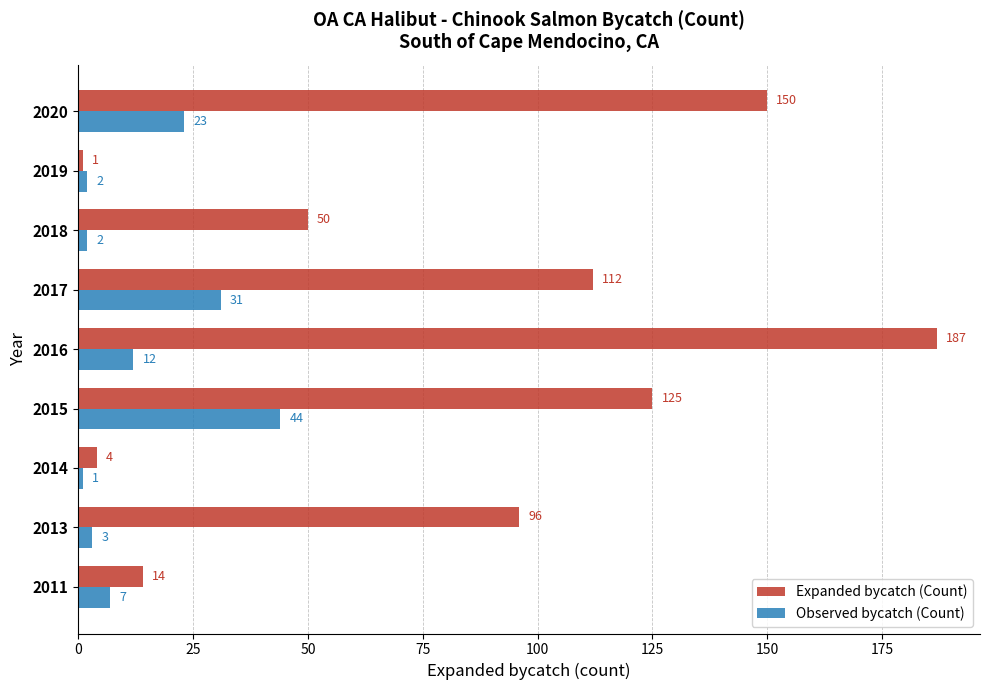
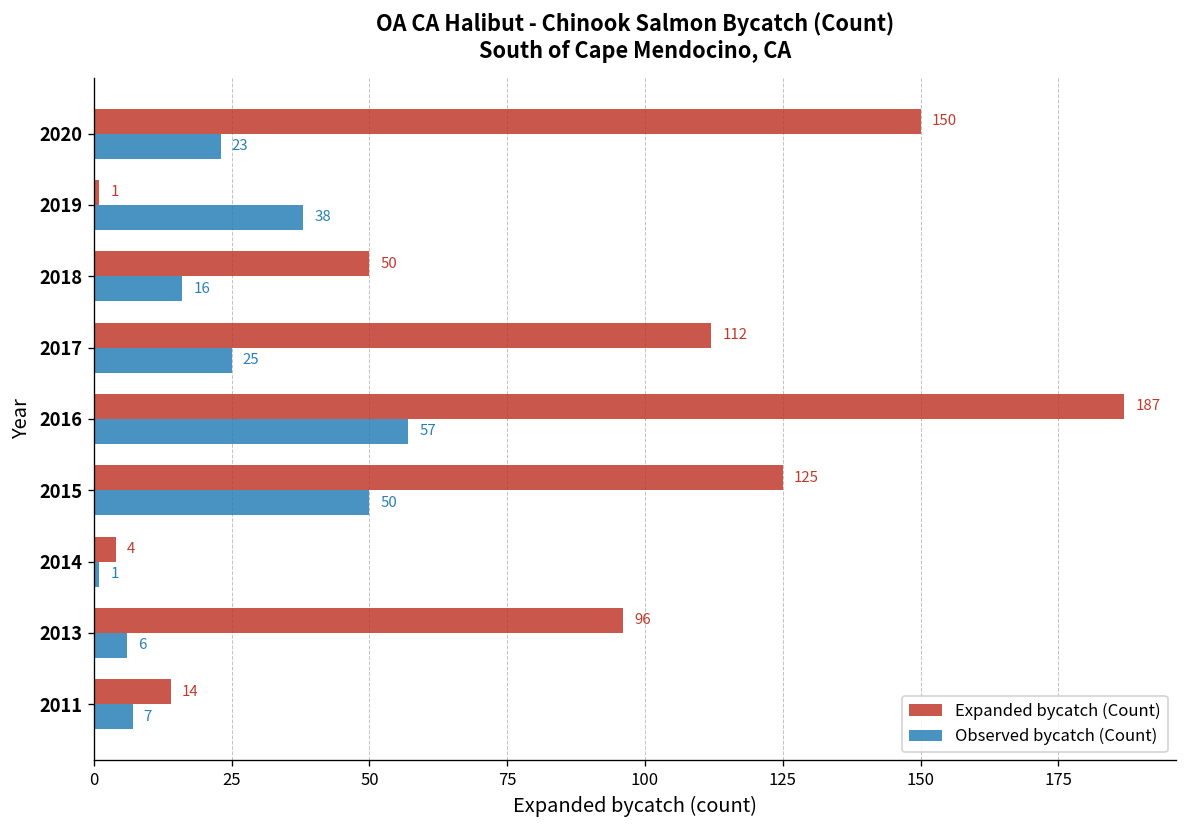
Observed bycatch (Count), 2019: 2 -> 38
Observed bycatch (Count), 2018: 2 -> 16
Observed bycatch (Count), 2017: 31 -> 25
Observed bycatch (Count), 2016: 12 -> 57
Observed bycatch (Count), 2015: 44 -> 50
Observed bycatch (Count), 2013: 3 -> 6
